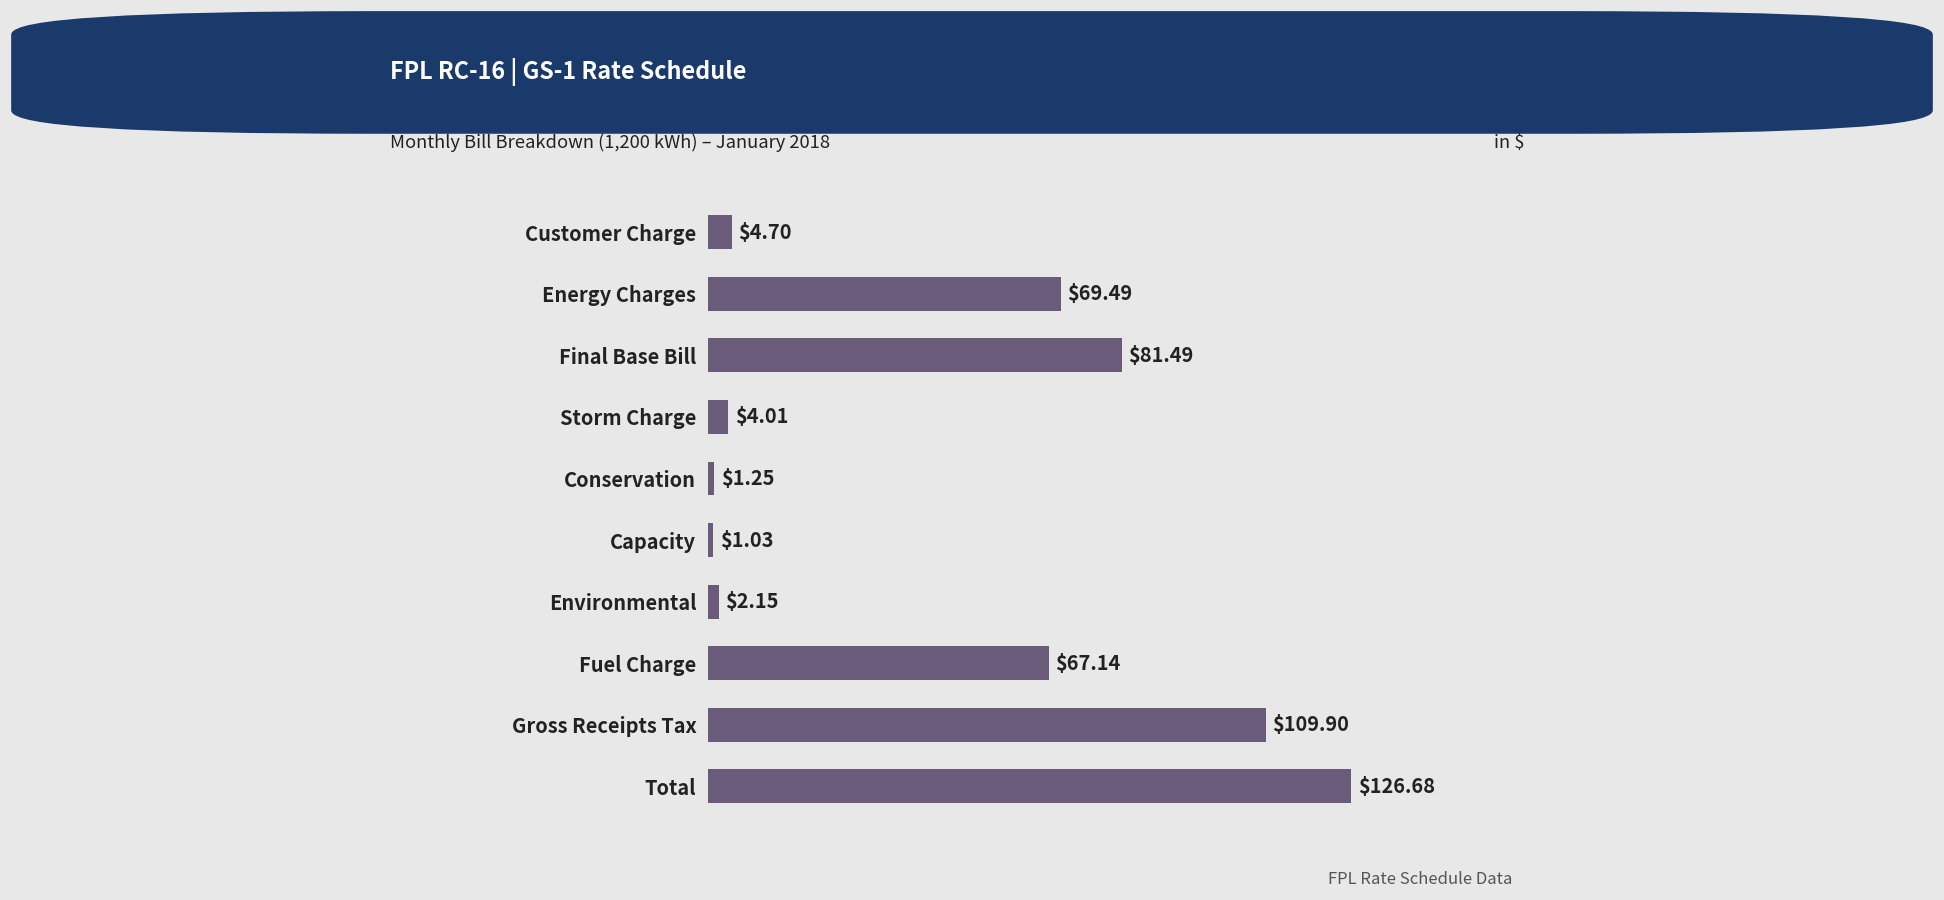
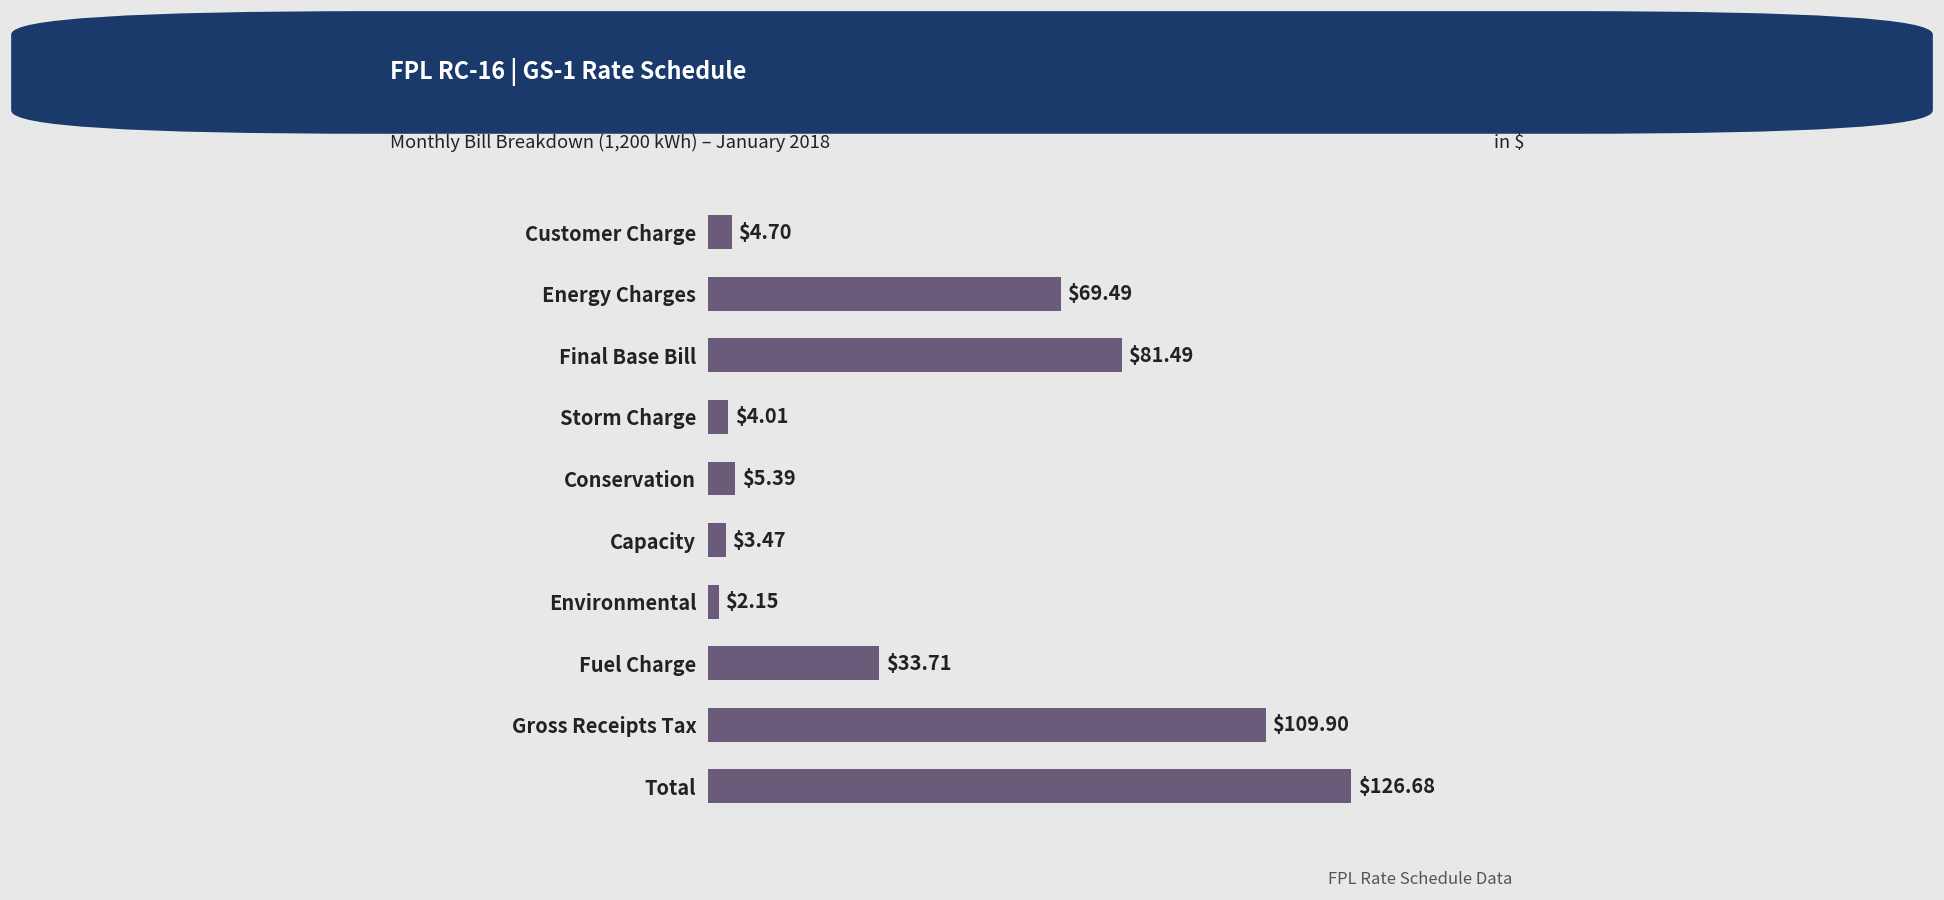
Conservation: $1.25 -> $5.39
Capacity: $1.03 -> $3.47
Fuel Charge: $67.14 -> $33.71
